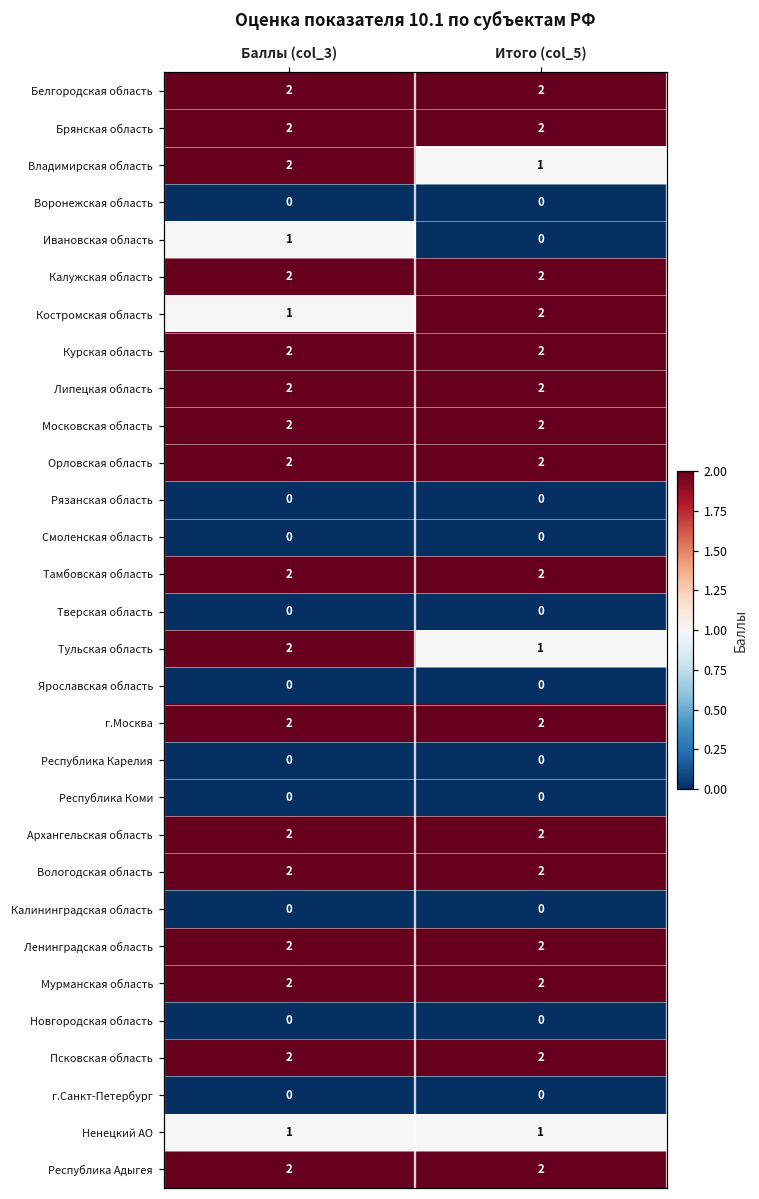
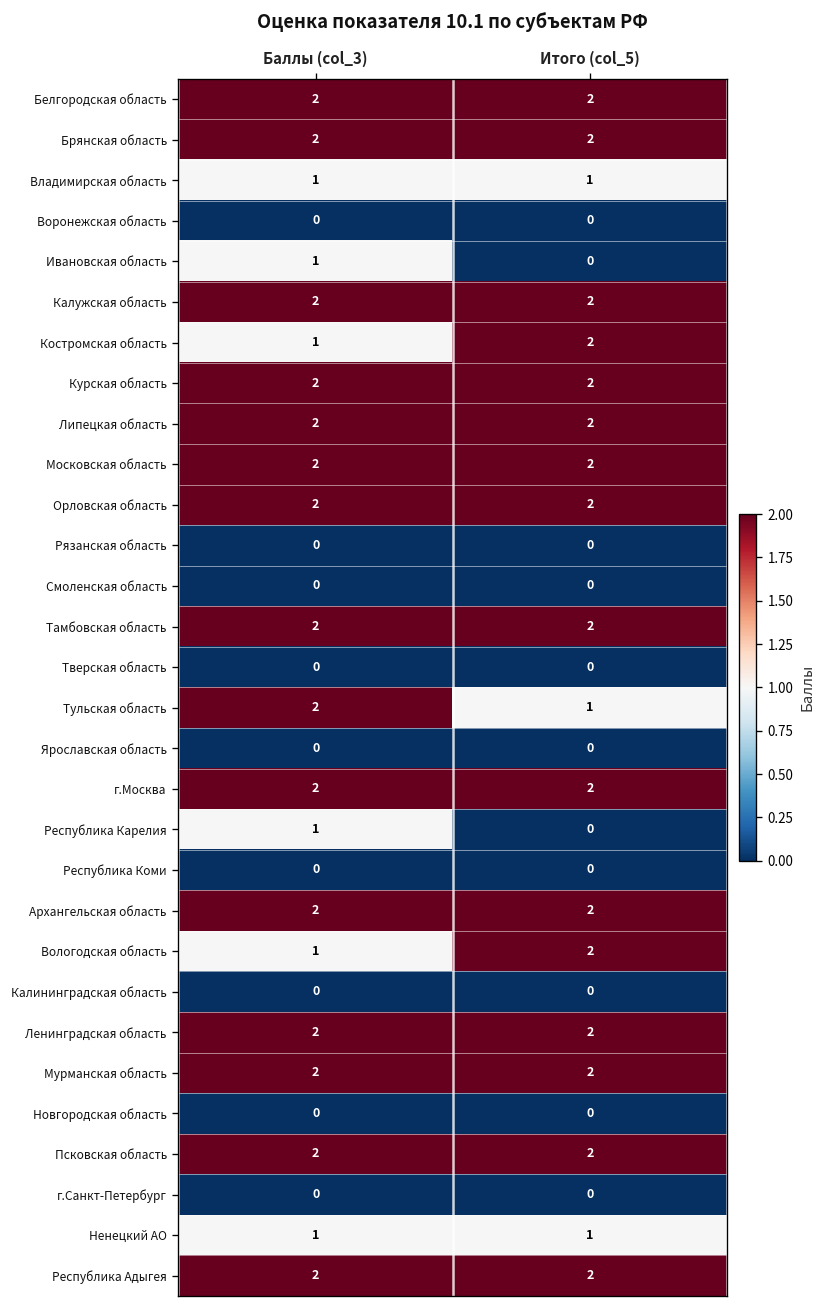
Владимирская область, Баллы (col_3): 2 -> 1
Республика Карелия, Баллы (col_3): 0 -> 1
Вологодская область, Баллы (col_3): 2 -> 1
